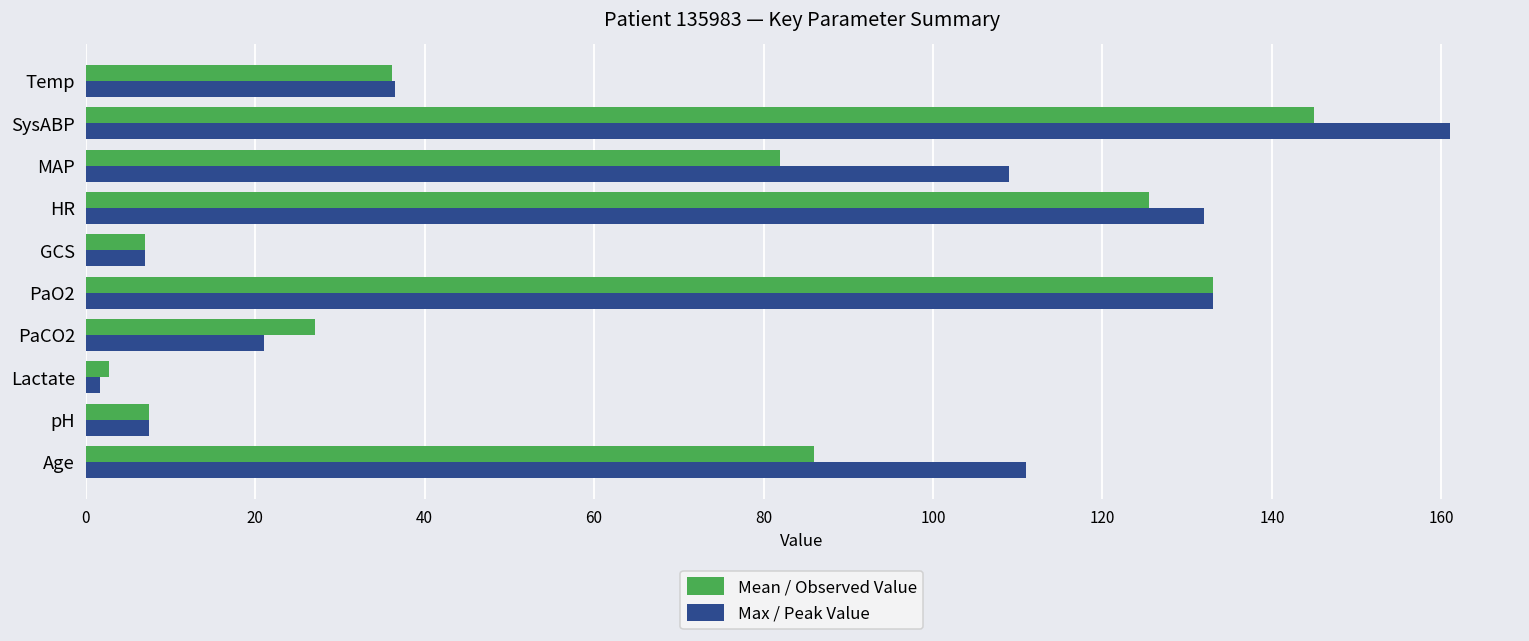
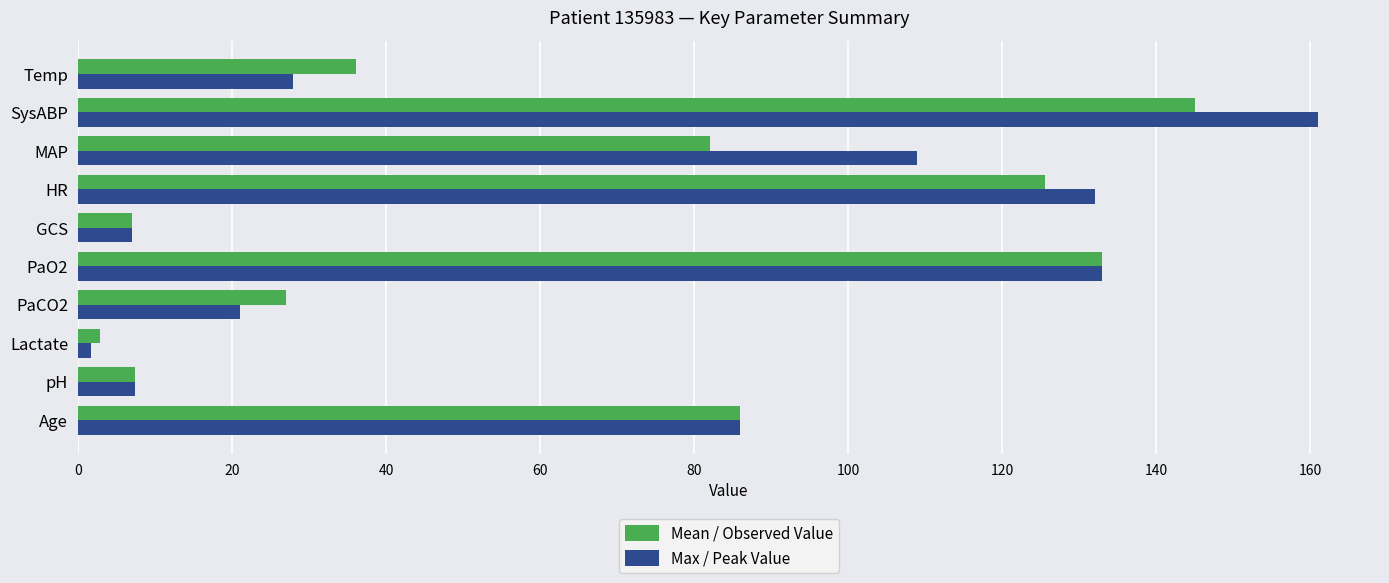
Max / Peak Value, Temp: 37 -> 28
Max / Peak Value, Age: 111 -> 86
